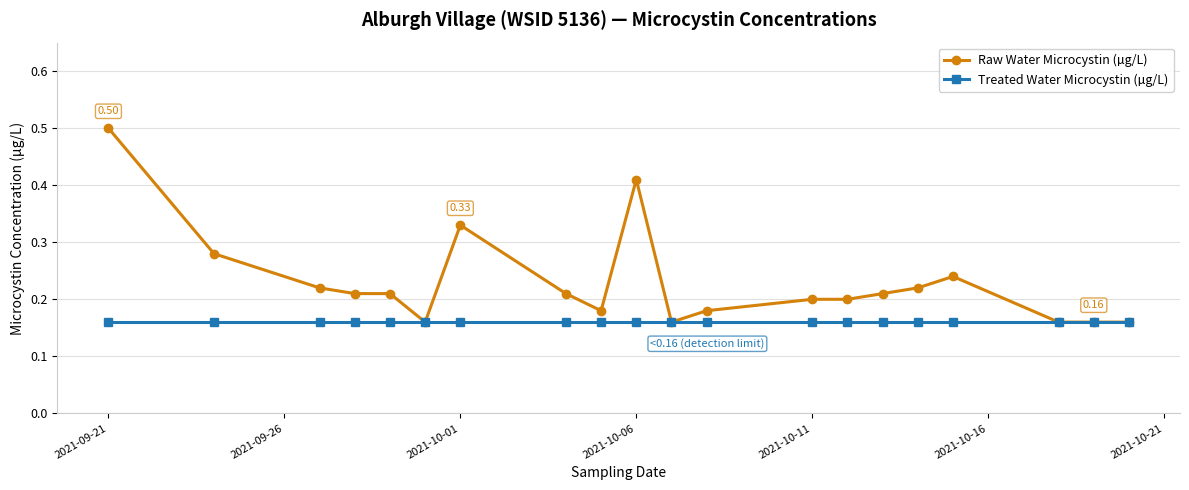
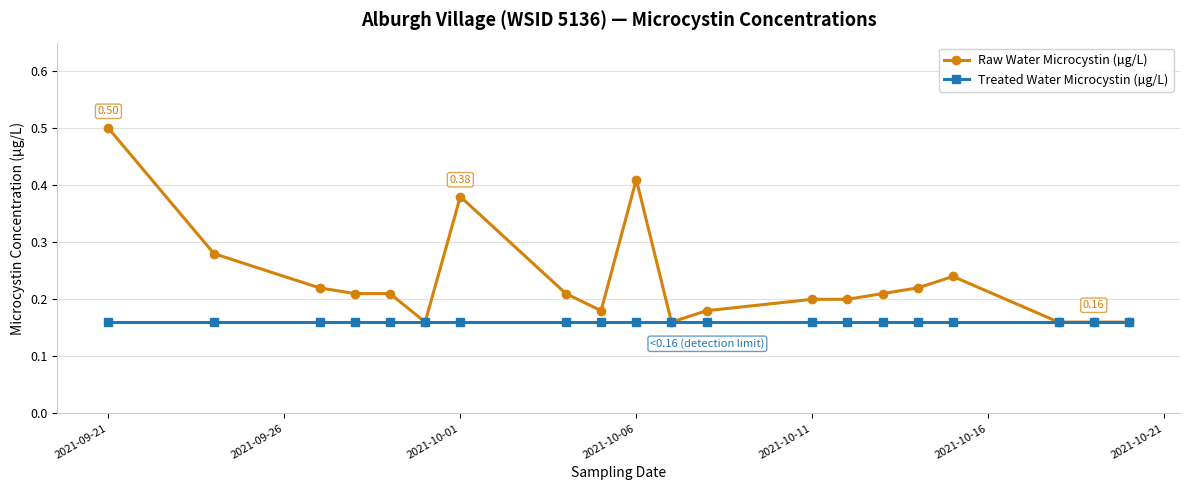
Raw Water Microcystin (µg/L), 2021-10-01: 0.33 -> 0.38
